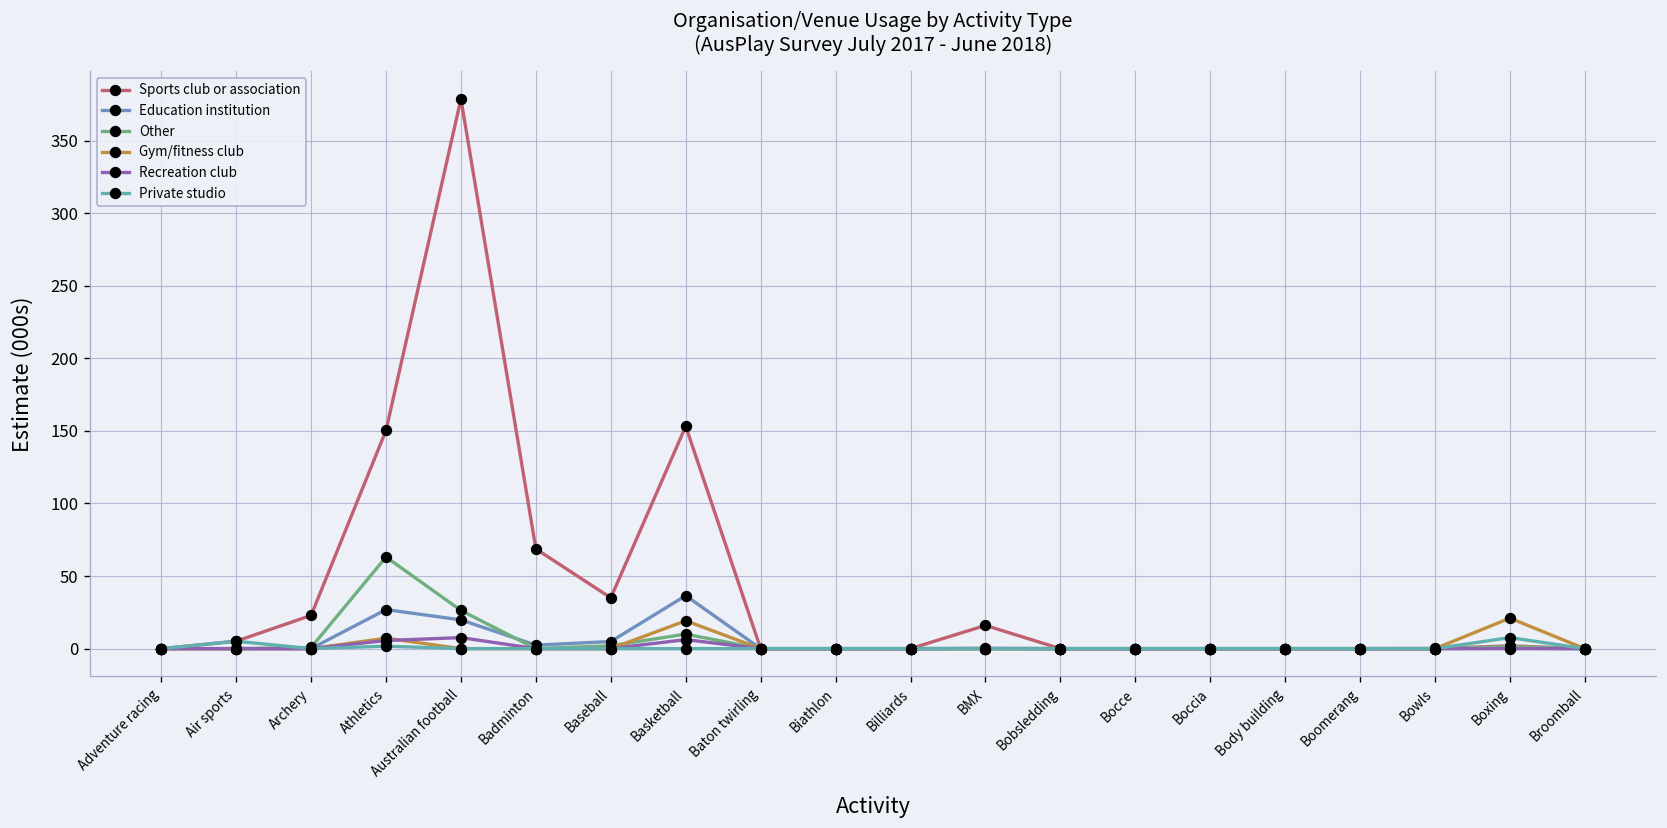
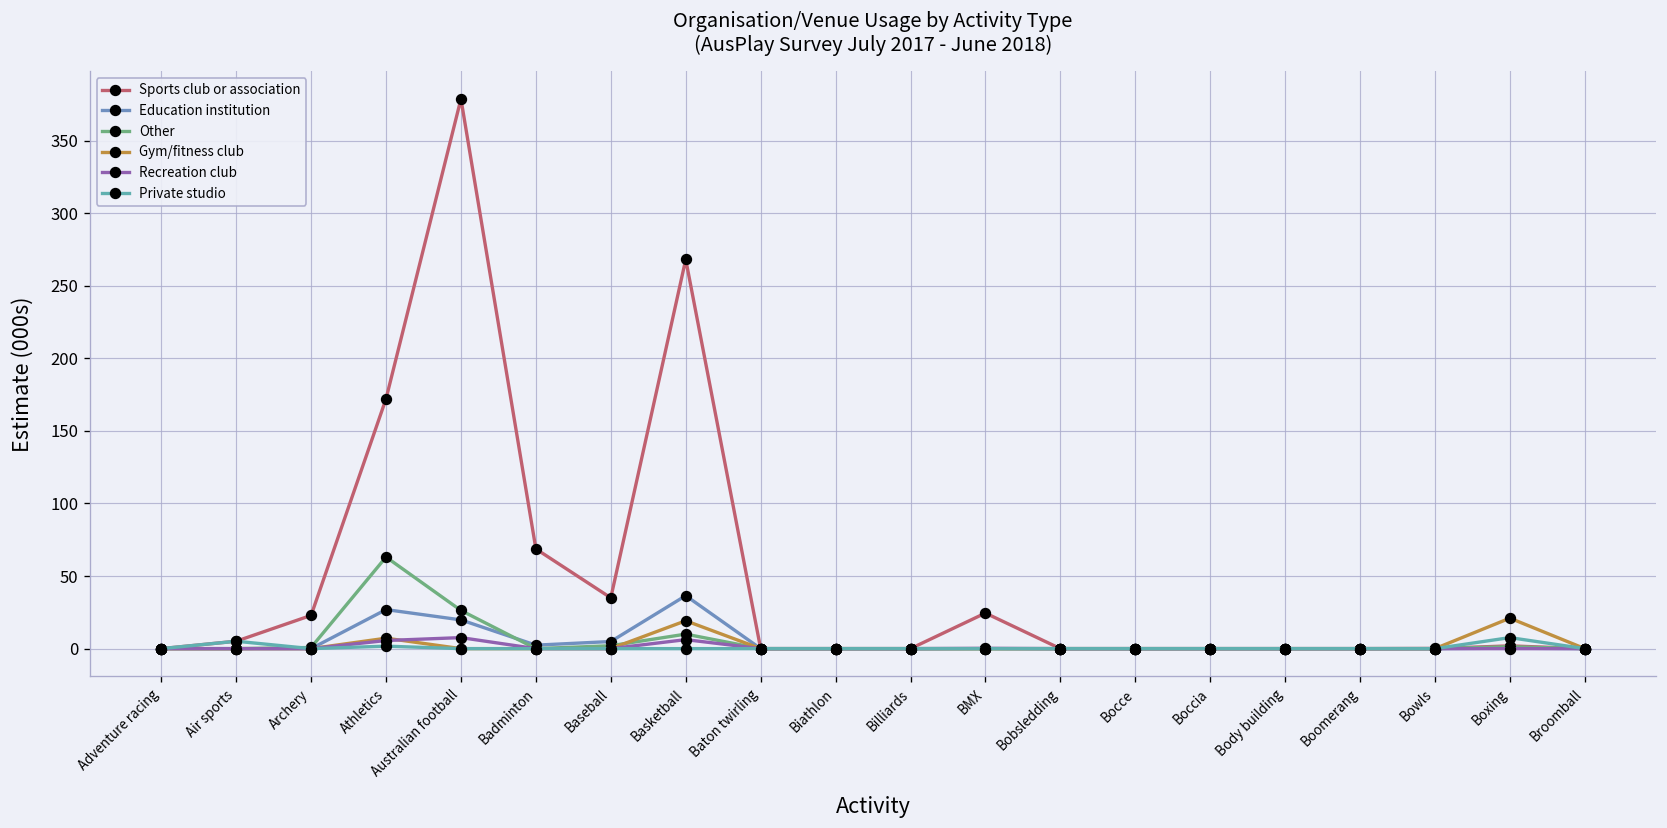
Sports club or association, Athletics: 150 -> 172
Sports club or association, Basketball: 153 -> 268
Sports club or association, BMX: 16 -> 25
